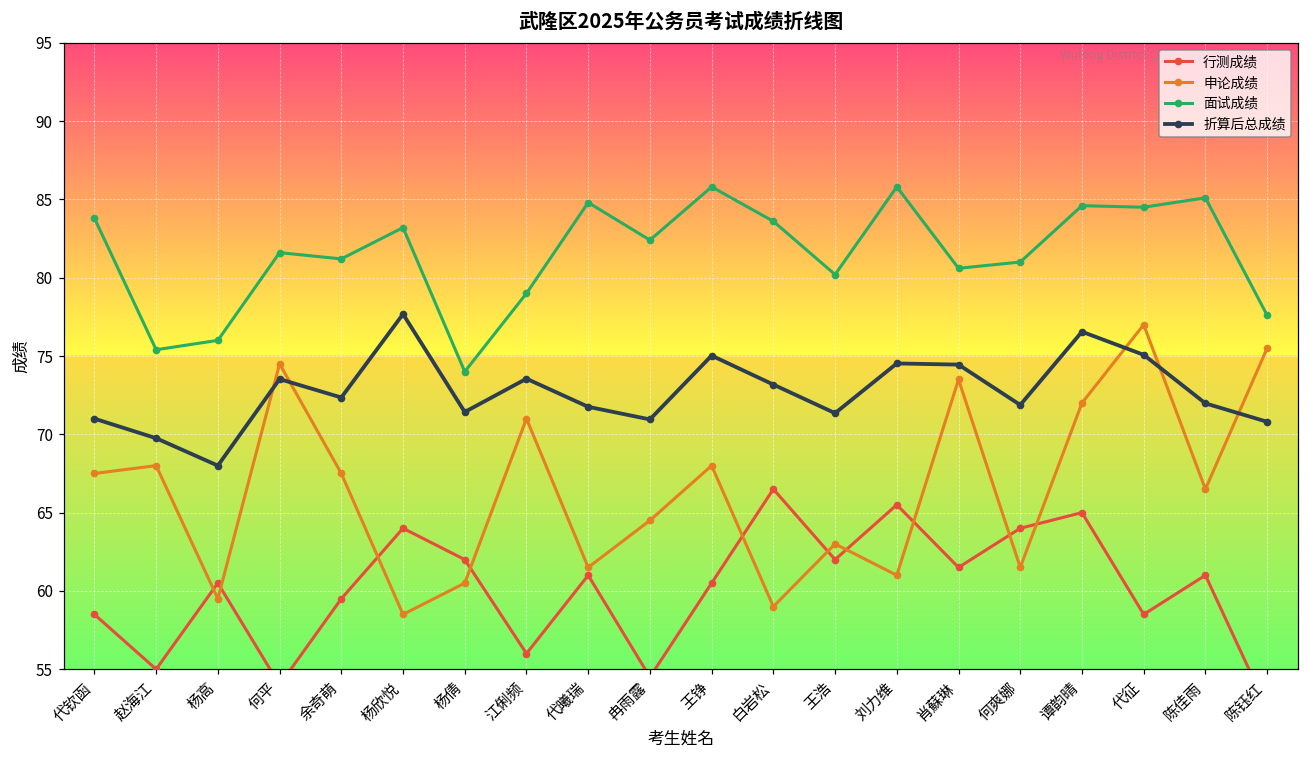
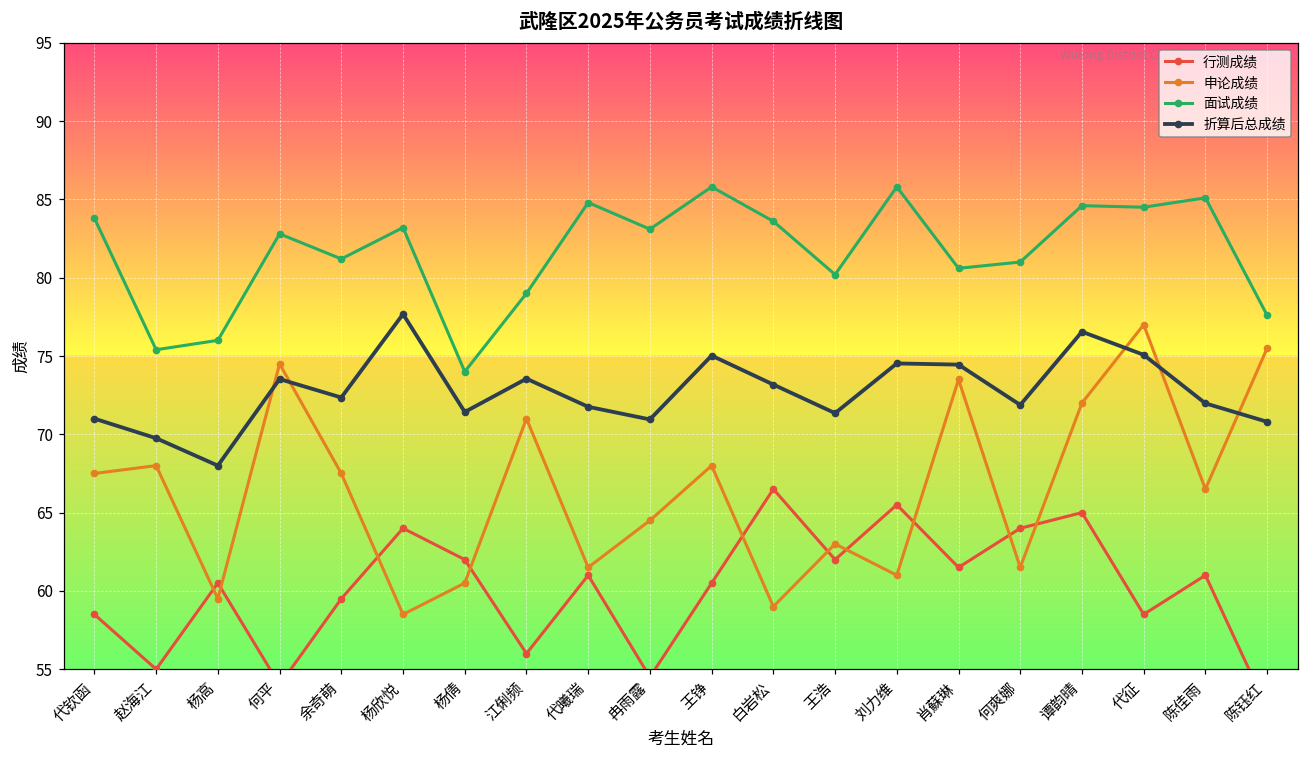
面试成绩, 何平: 81.6 -> 82.8
面试成绩, 冉雨露: 82.4 -> 83.1
